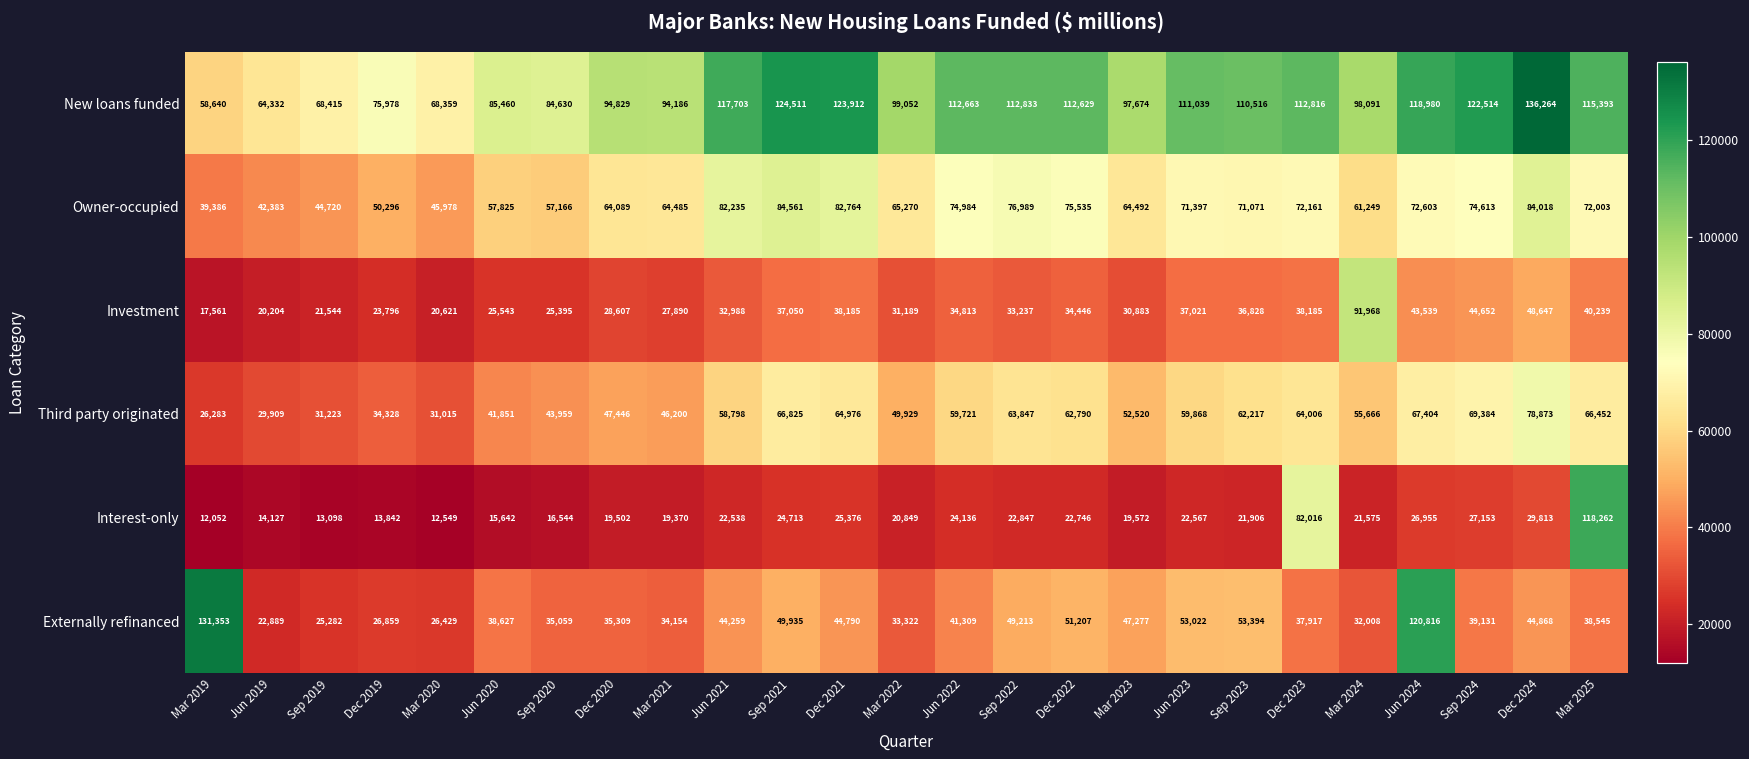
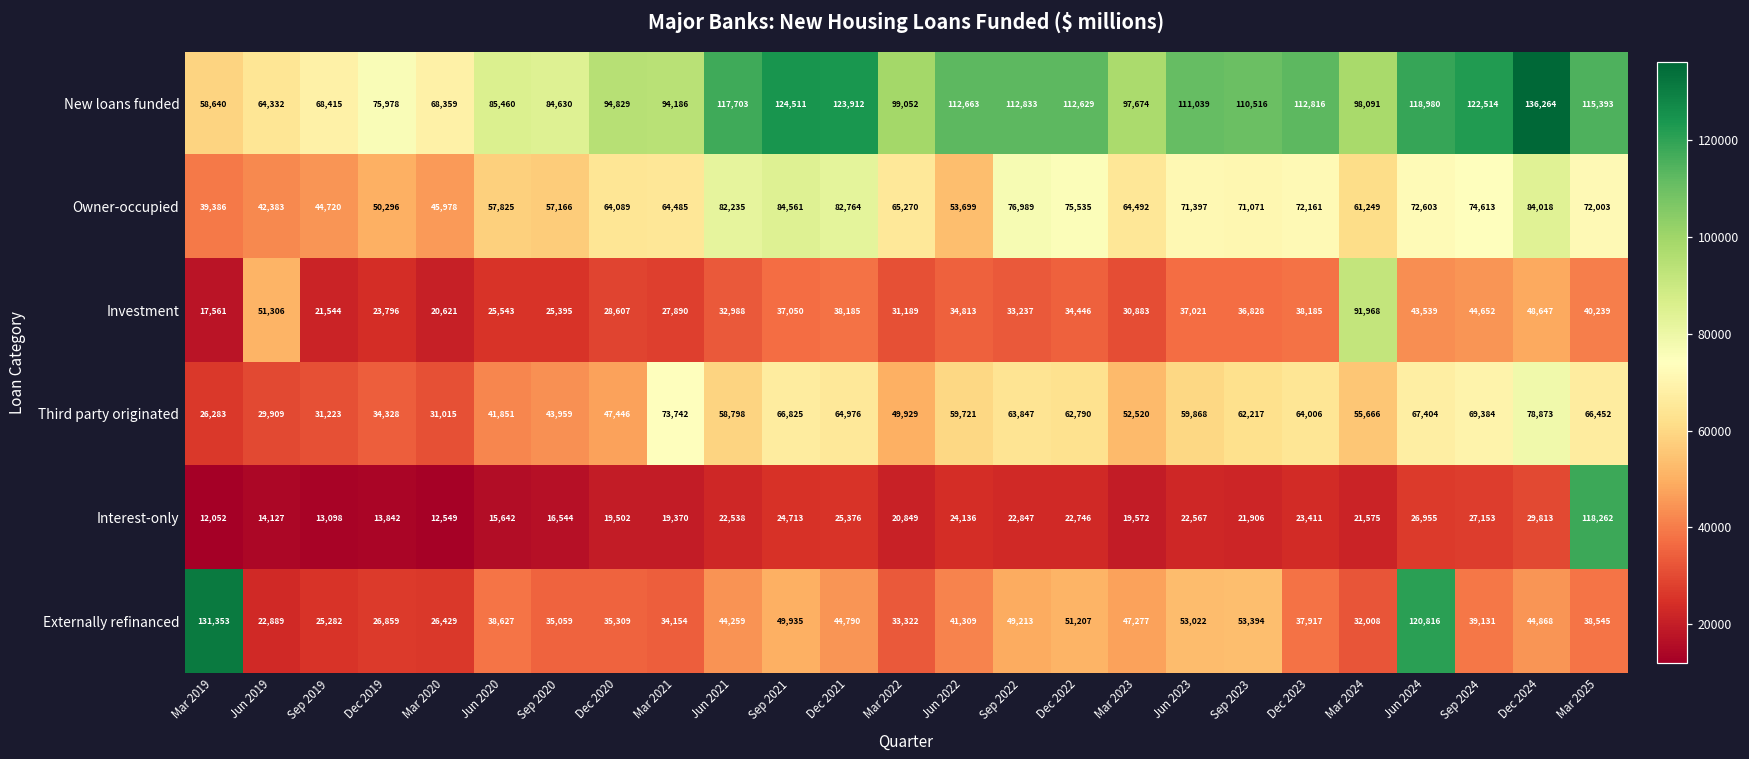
Owner-occupied, Jun 2022: 74,984 -> 53,699
Investment, Jun 2019: 20,204 -> 51,306
Third party originated, Mar 2021: 46,200 -> 73,742
Interest-only, Dec 2023: 82,016 -> 23,411
